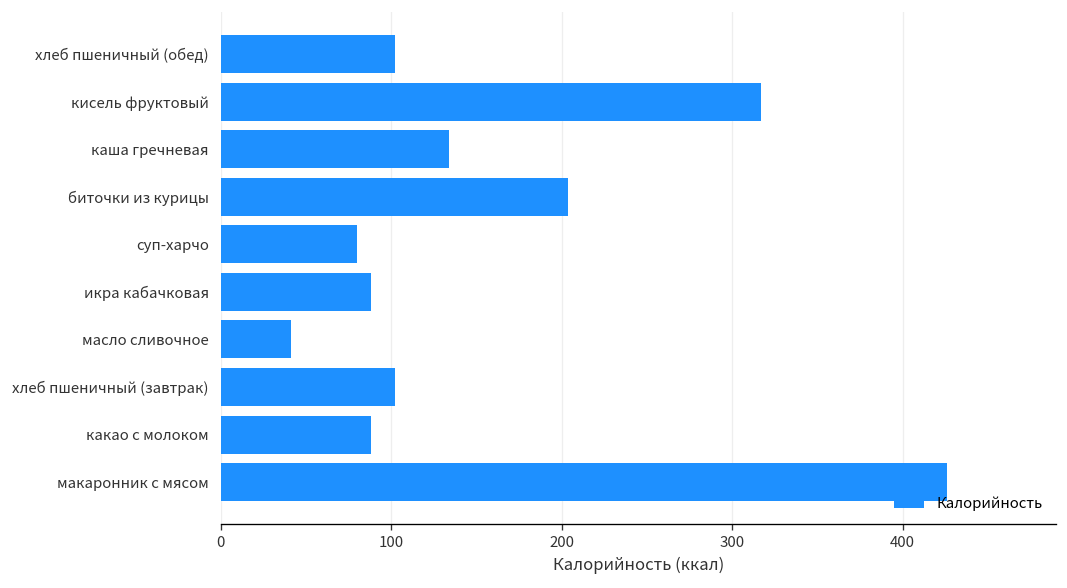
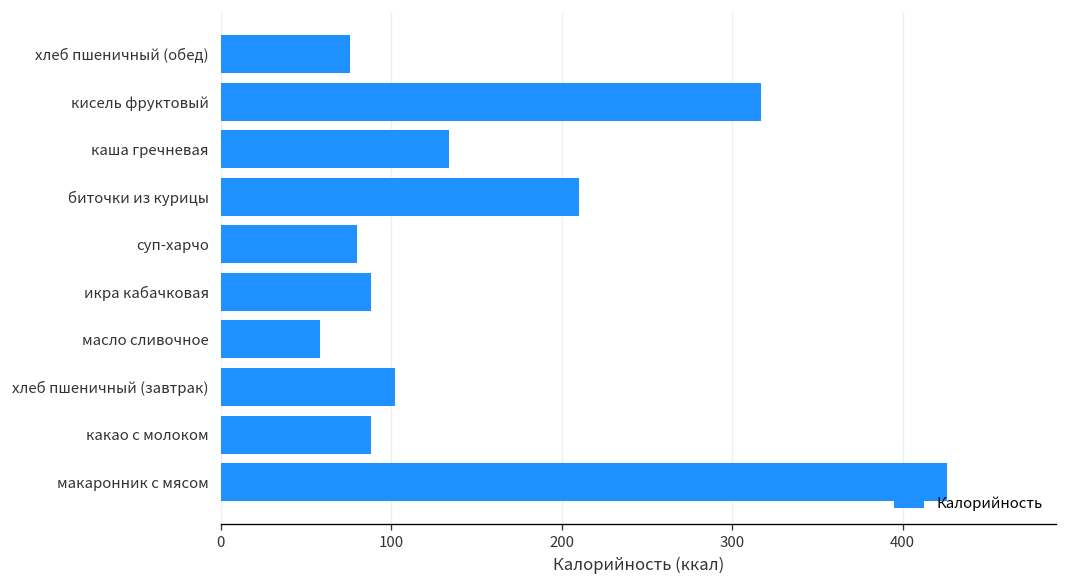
хлеб пшеничный (обед): 102 -> 76
биточки из курицы: 204 -> 210
масло сливочное: 41 -> 58
